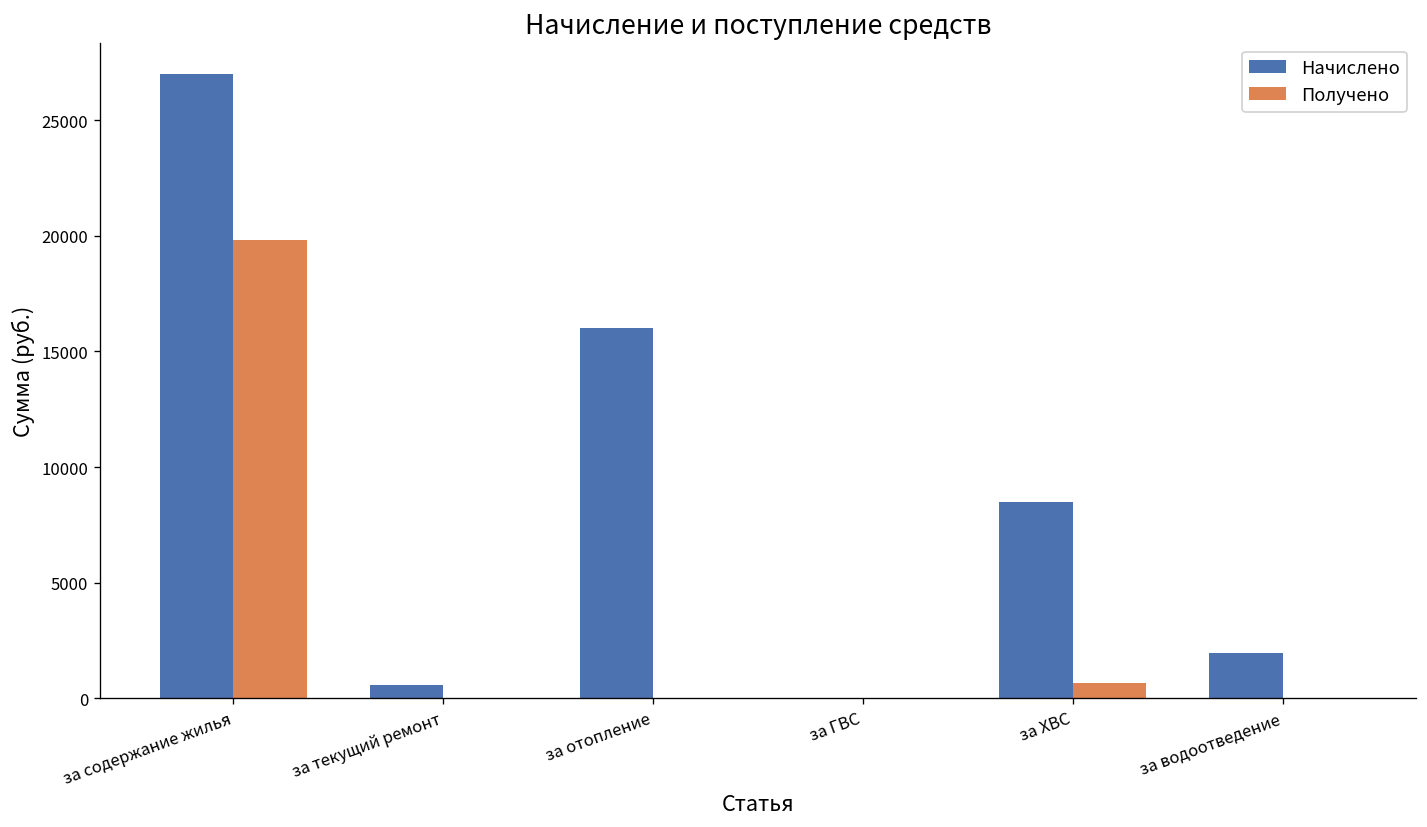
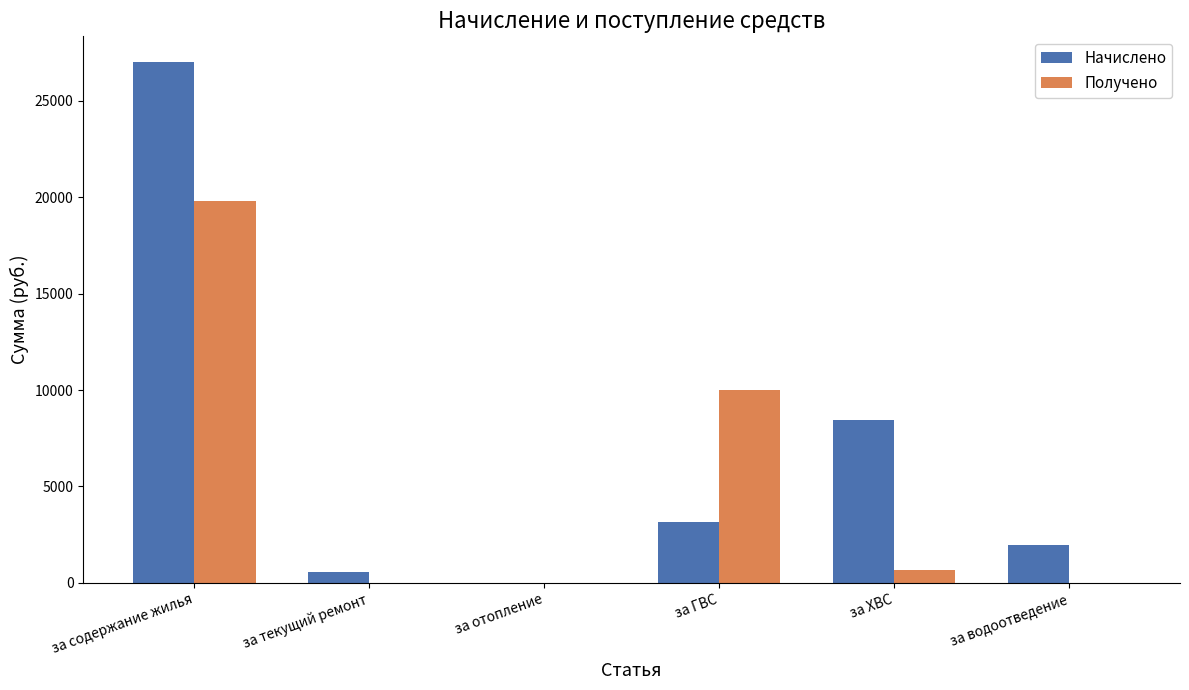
Начислено, за отопление: 16000 -> 0
Начислено, за ГВС: 0 -> 3100
Получено, за ГВС: 0 -> 10000
